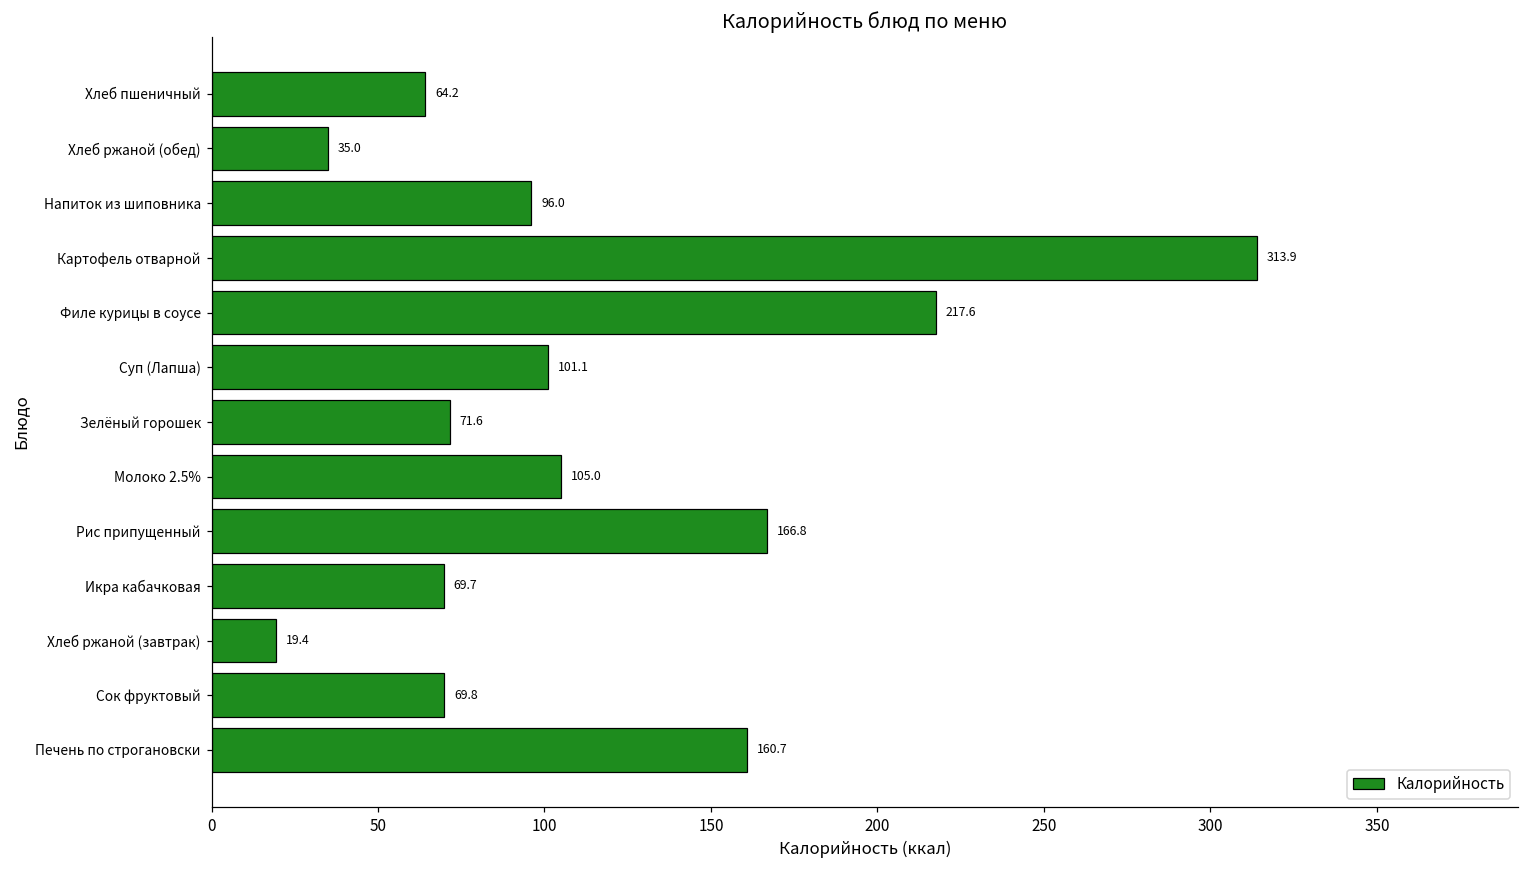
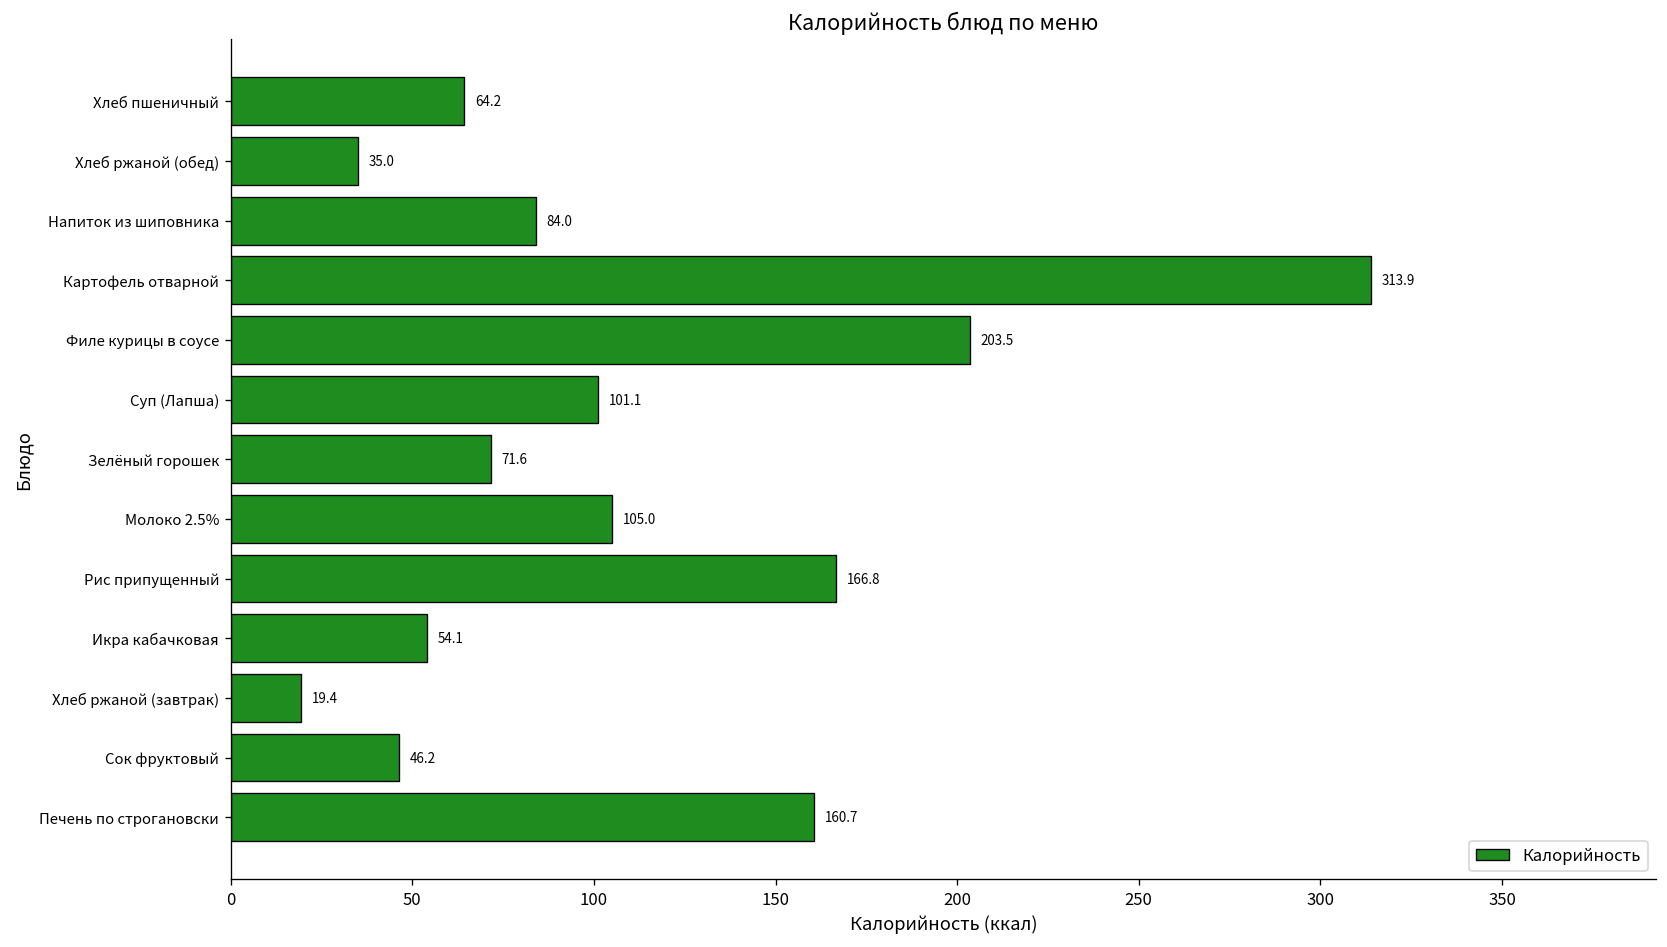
Напиток из шиповника: 96.0 -> 84.0
Филе курицы в соусе: 217.6 -> 203.5
Икра кабачковая: 69.7 -> 54.1
Сок фруктовый: 69.8 -> 46.2
